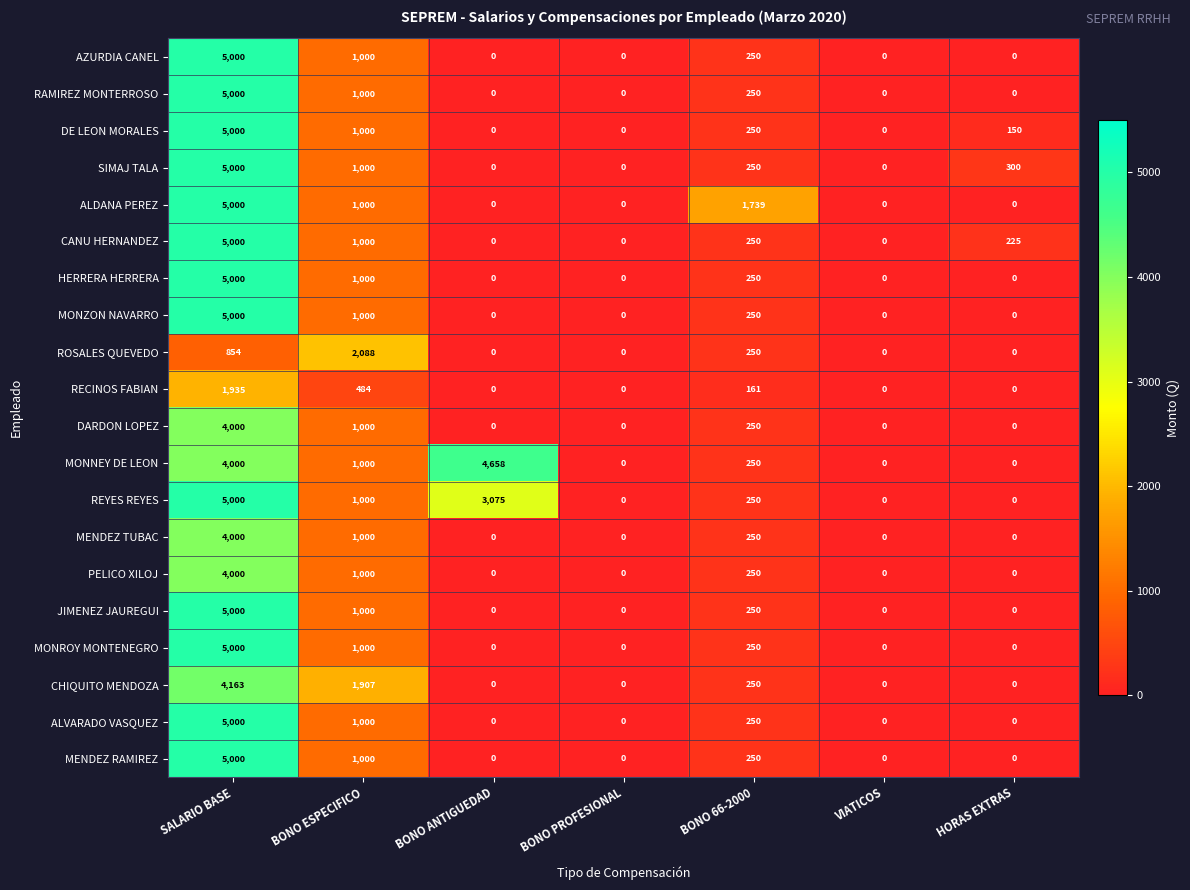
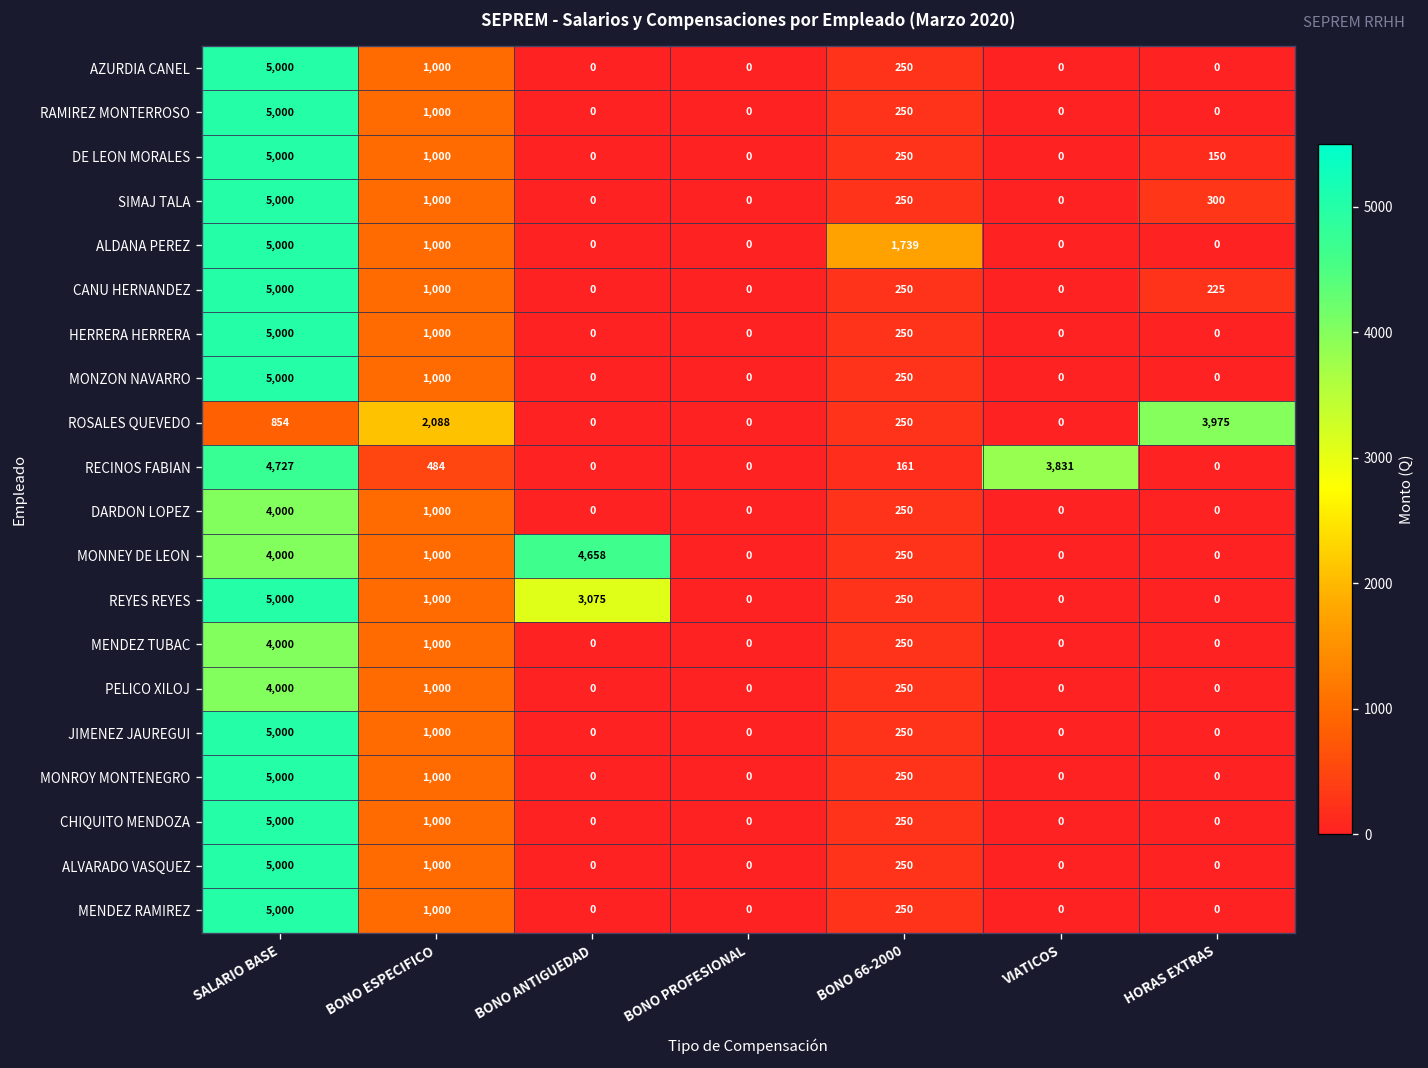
ROSALES QUEVEDO, HORAS EXTRAS: 0 -> 3,975
RECINOS FABIAN, SALARIO BASE: 1,935 -> 4,727
RECINOS FABIAN, VIATICOS: 0 -> 3,831
CHIQUITO MENDOZA, SALARIO BASE: 4,163 -> 5,000
CHIQUITO MENDOZA, BONO ESPECIFICO: 1,907 -> 1,000
